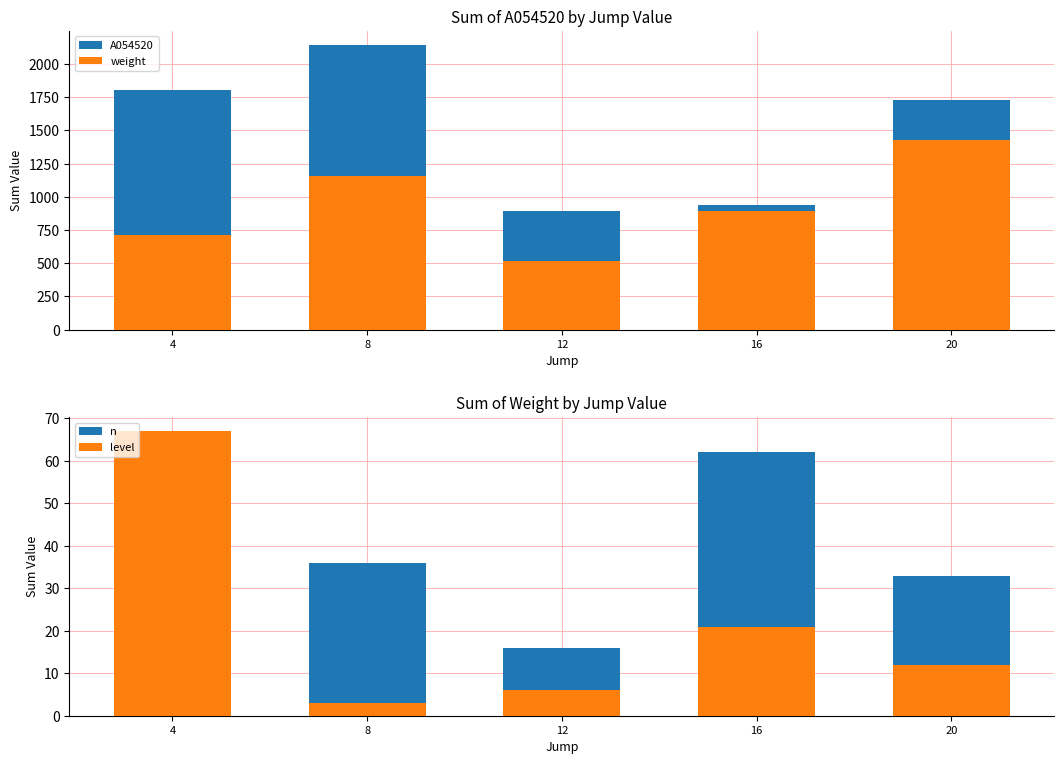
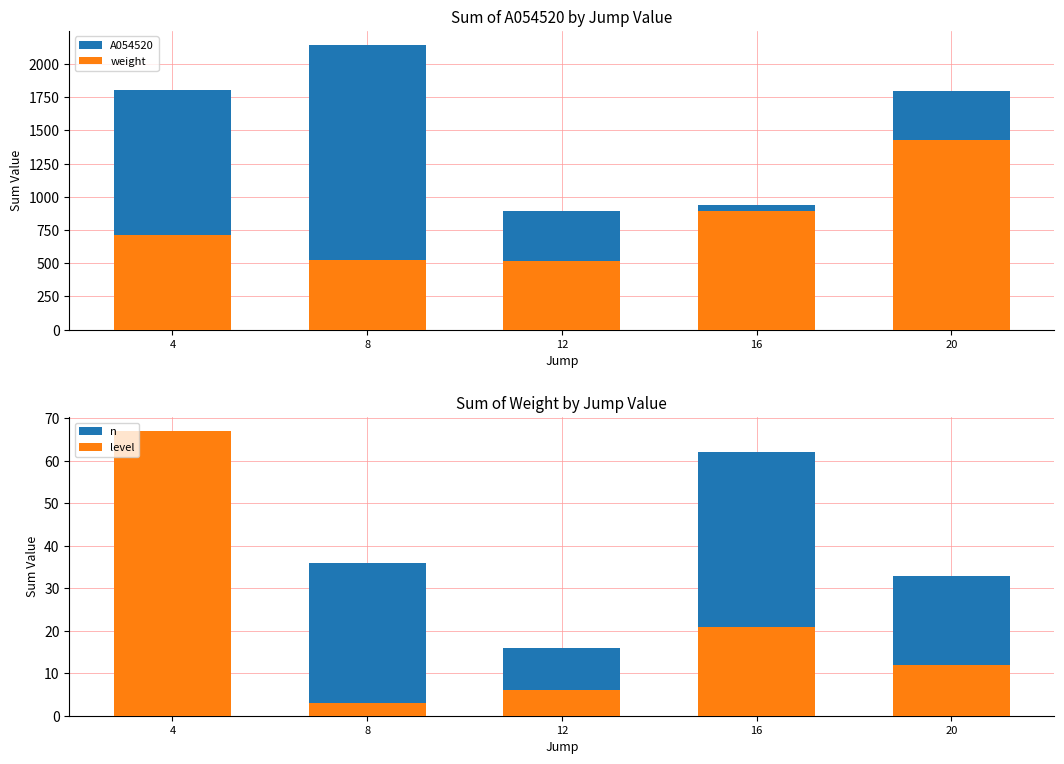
Sum of A054520 by Jump Value, weight, 8: 1160 -> 530
Sum of A054520 by Jump Value, A054520, 20: 1730 -> 1800
